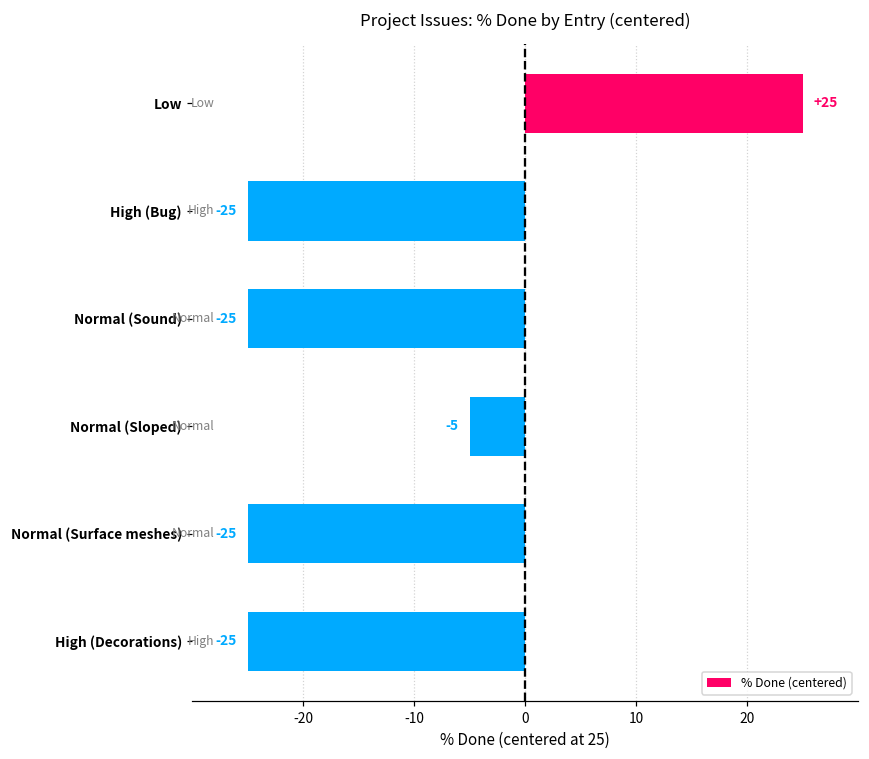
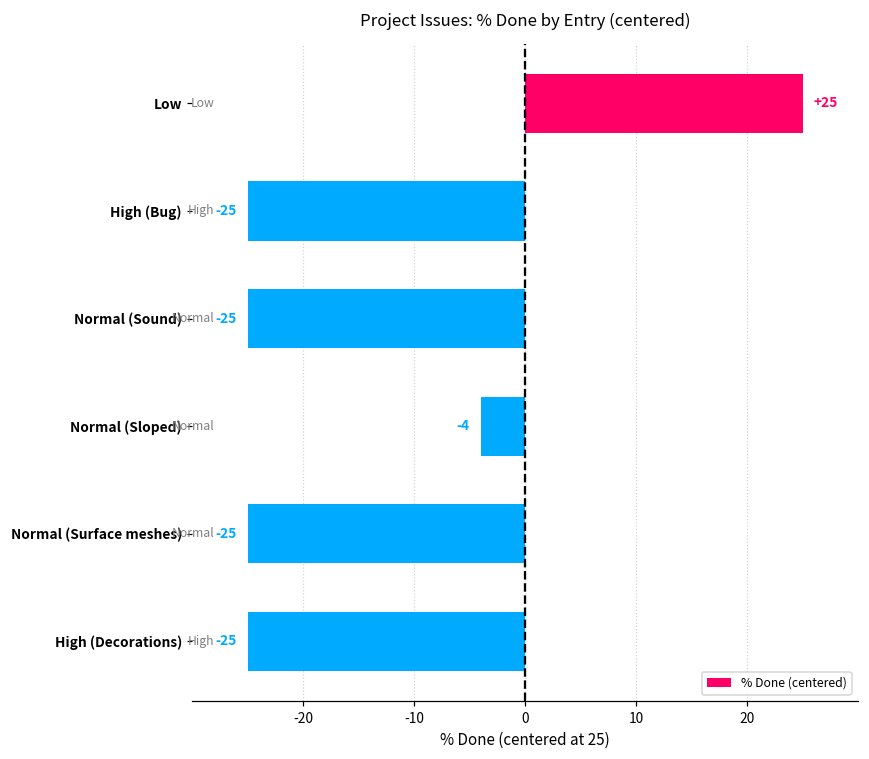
Normal (Sloped): -5 -> -4
